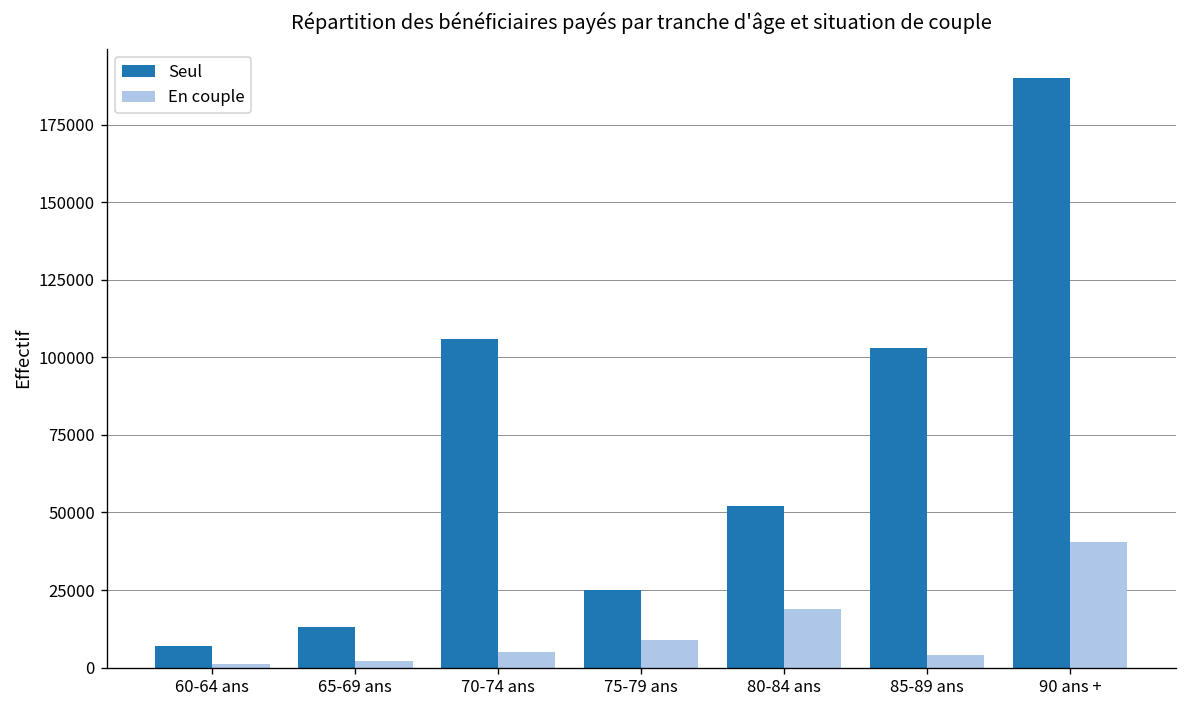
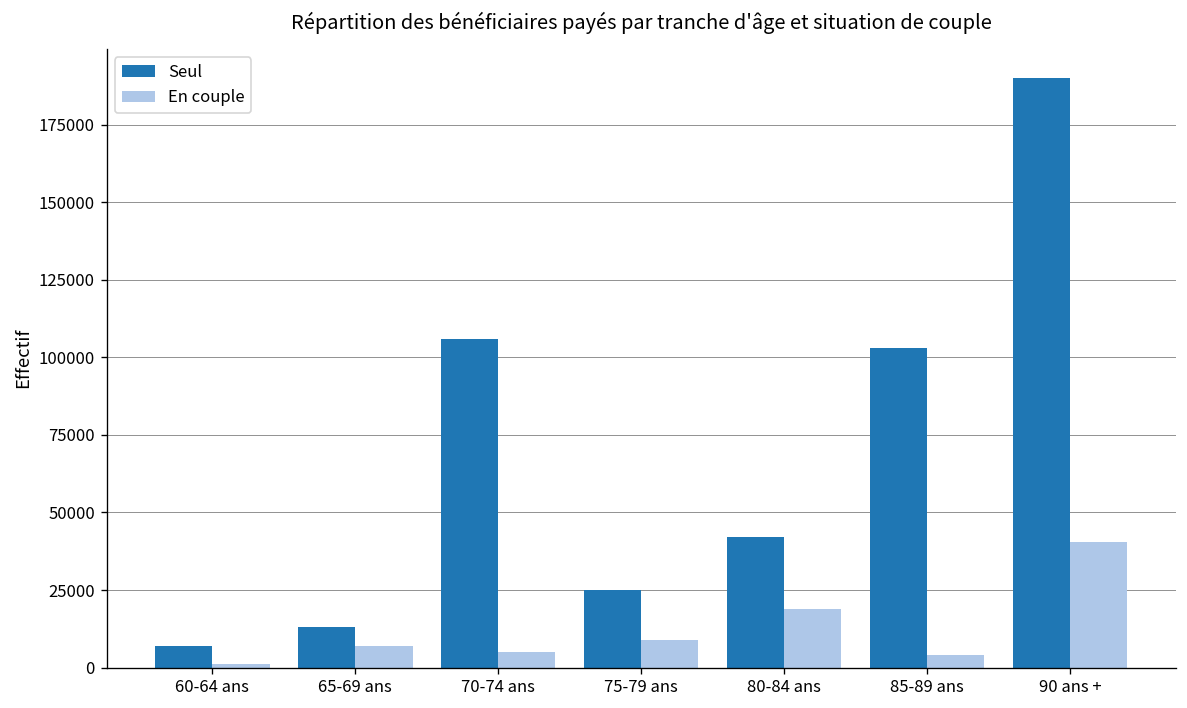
En couple, 65-69 ans: 2000 -> 7000
Seul, 80-84 ans: 52000 -> 42000
